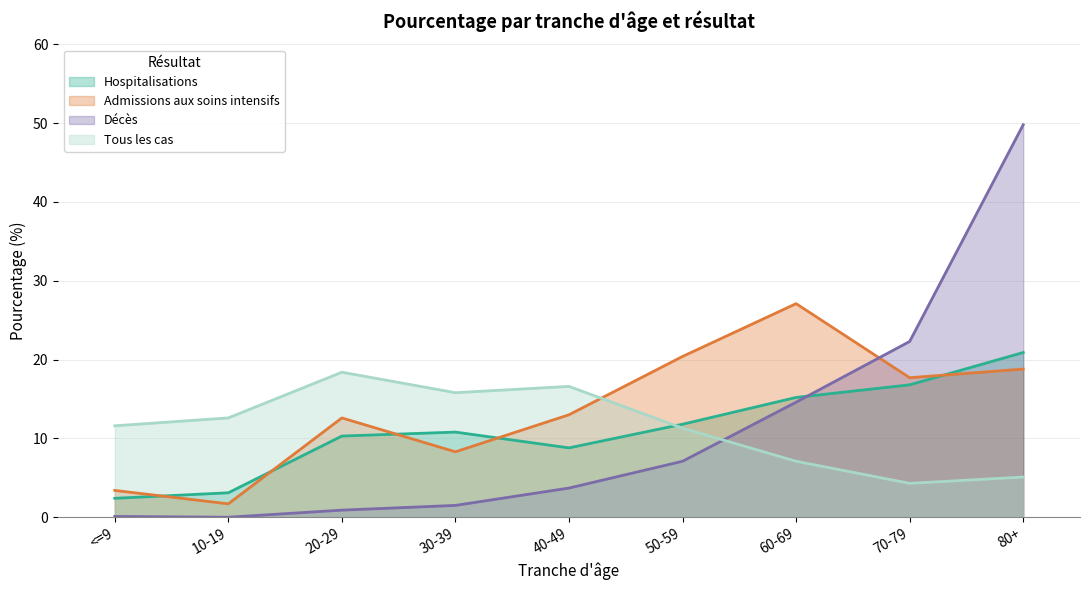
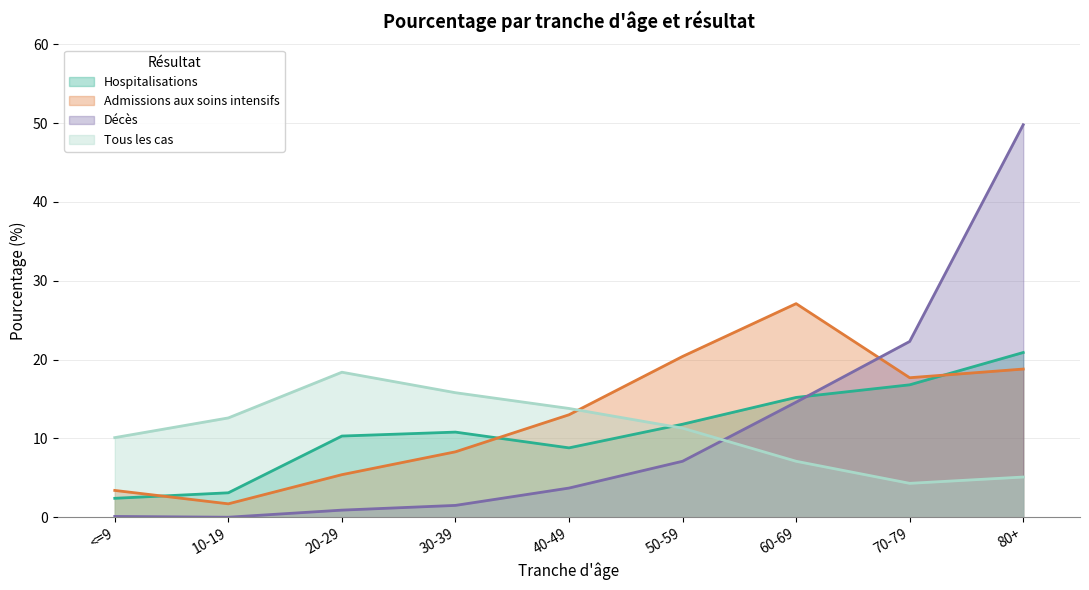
Tous les cas, <=9: 12 -> 10
Admissions aux soins intensifs, 20-29: 13 -> 5
Tous les cas, 40-49: 17 -> 14
